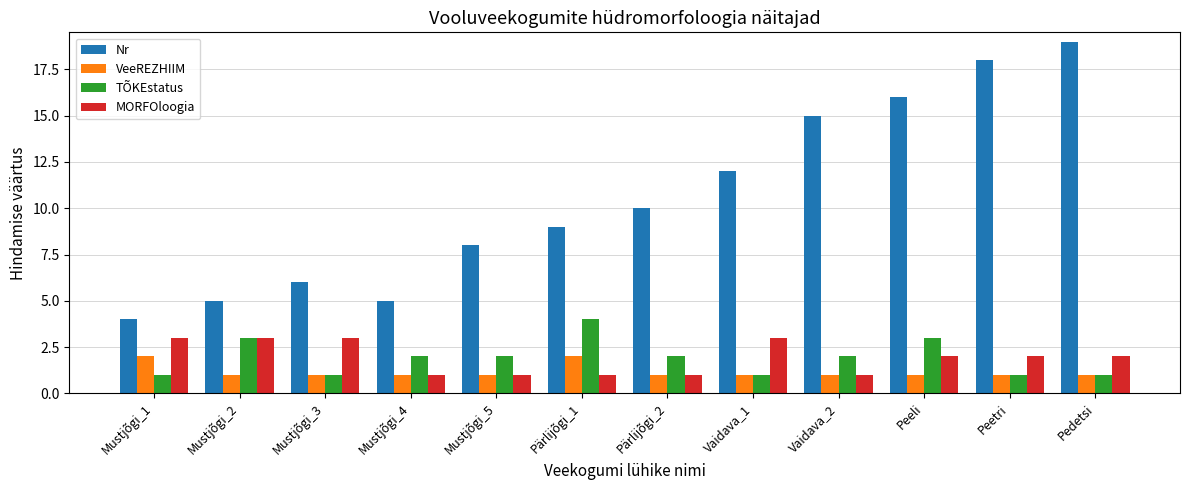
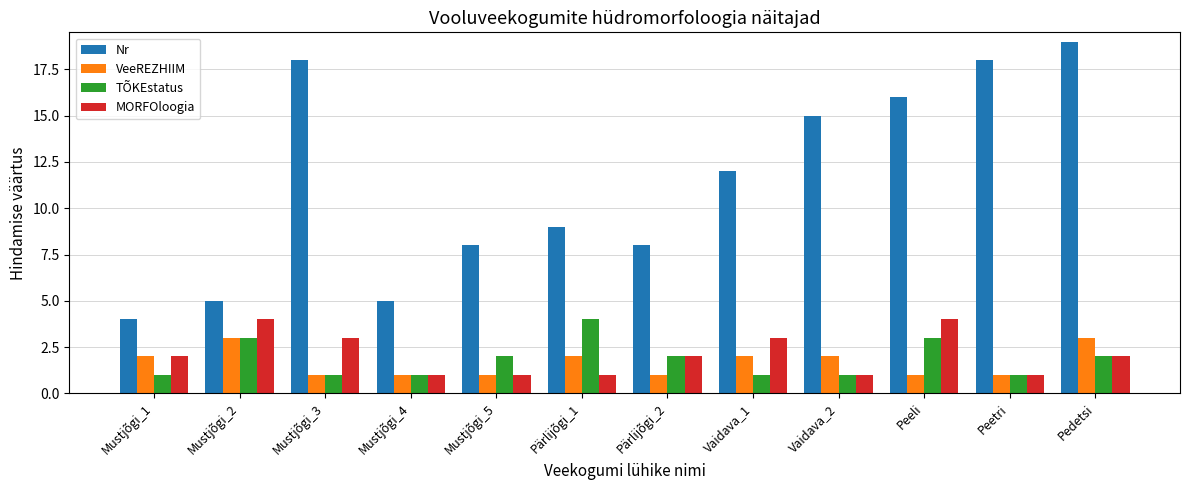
MORFOloogia, Mustjõgi_1: 3 -> 2
VeeREZHIIM, Mustjõgi_2: 1 -> 3
MORFOloogia, Mustjõgi_2: 3 -> 4
Nr, Mustjõgi_3: 6 -> 18
TÕKEstatus, Mustjõgi_4: 2 -> 1
Nr, Pärlijõgi_2: 10 -> 8
MORFOloogia, Pärlijõgi_2: 1 -> 2
VeeREZHIIM, Vaidava_1: 1 -> 2
VeeREZHIIM, Vaidava_2: 1 -> 2
TÕKEstatus, Vaidava_2: 2 -> 1
MORFOloogia, Peeli: 2 -> 4
MORFOloogia, Peetri: 2 -> 1
VeeREZHIIM, Pedetsi: 1 -> 3
TÕKEstatus, Pedetsi: 1 -> 2
